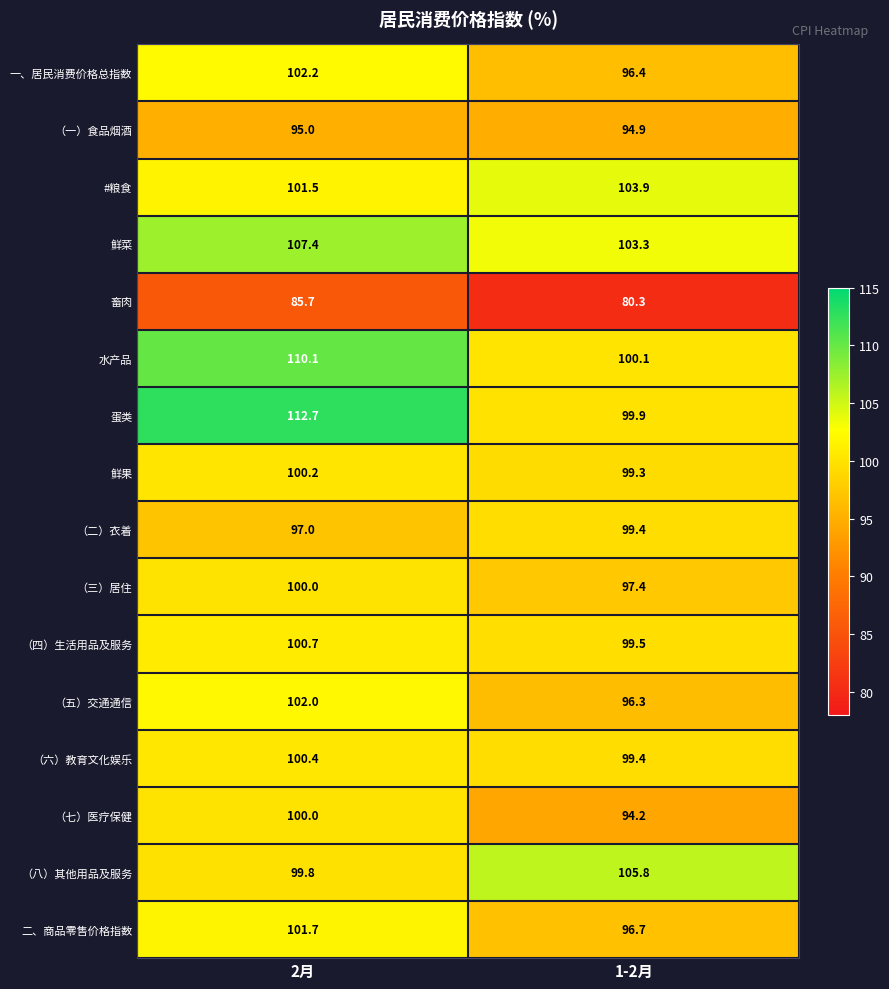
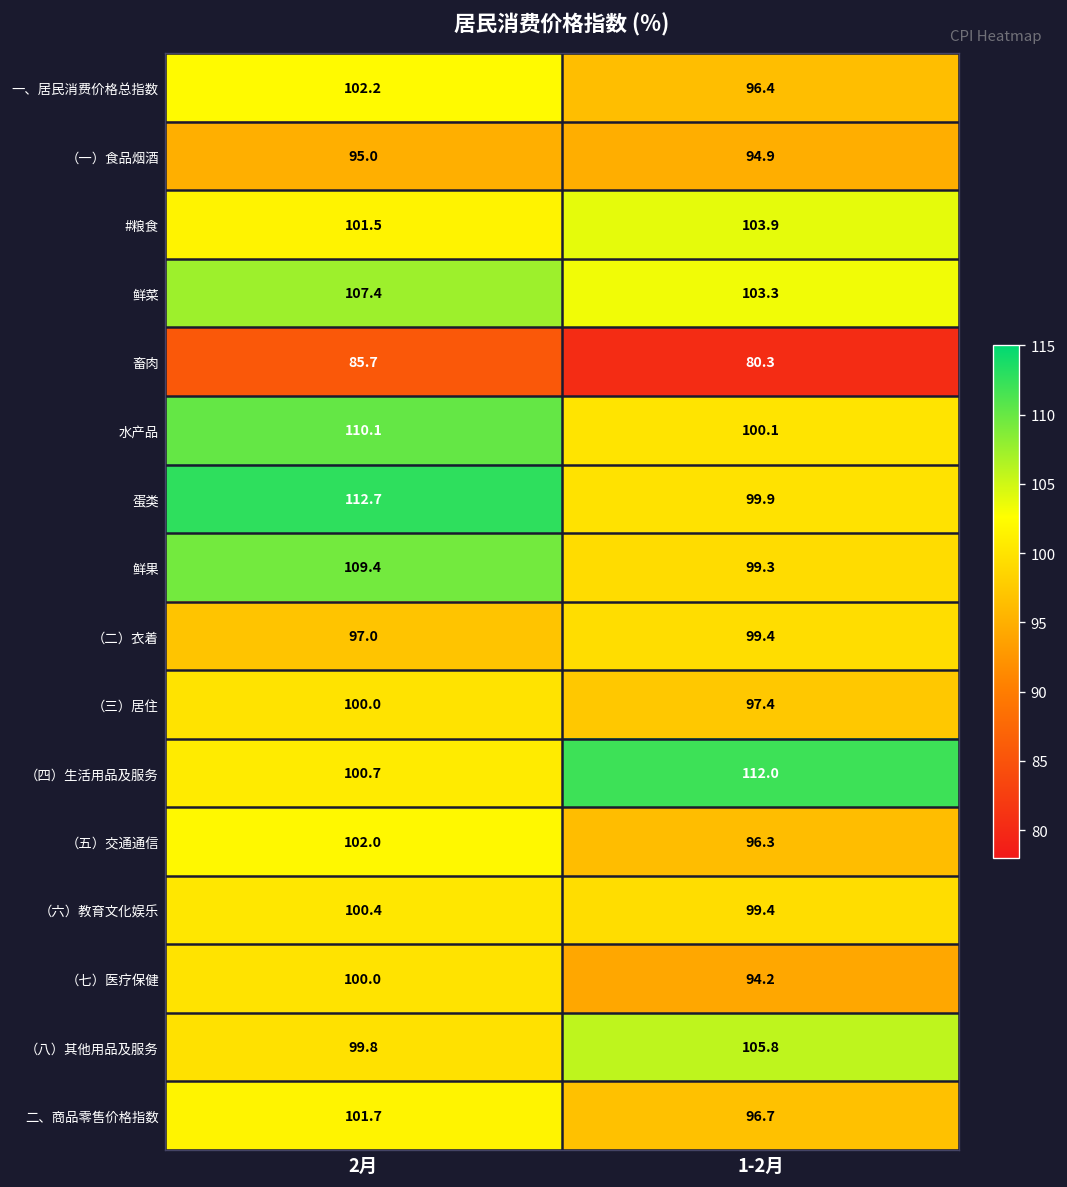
鲜果, 2月: 100.2 -> 109.4
（四）生活用品及服务, 1-2月: 99.5 -> 112.0
